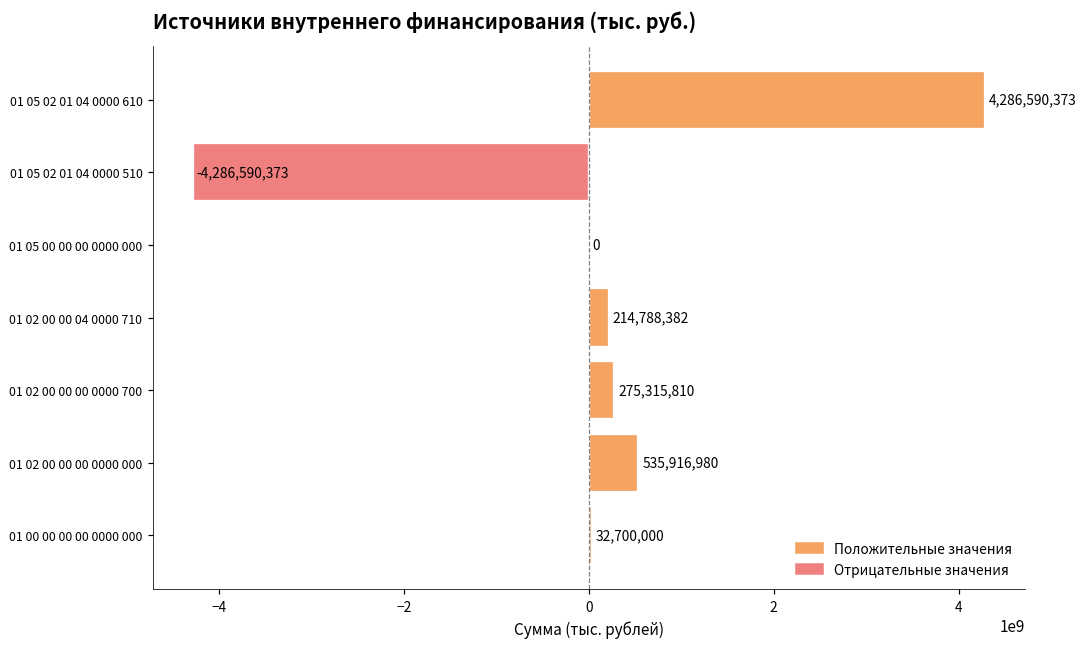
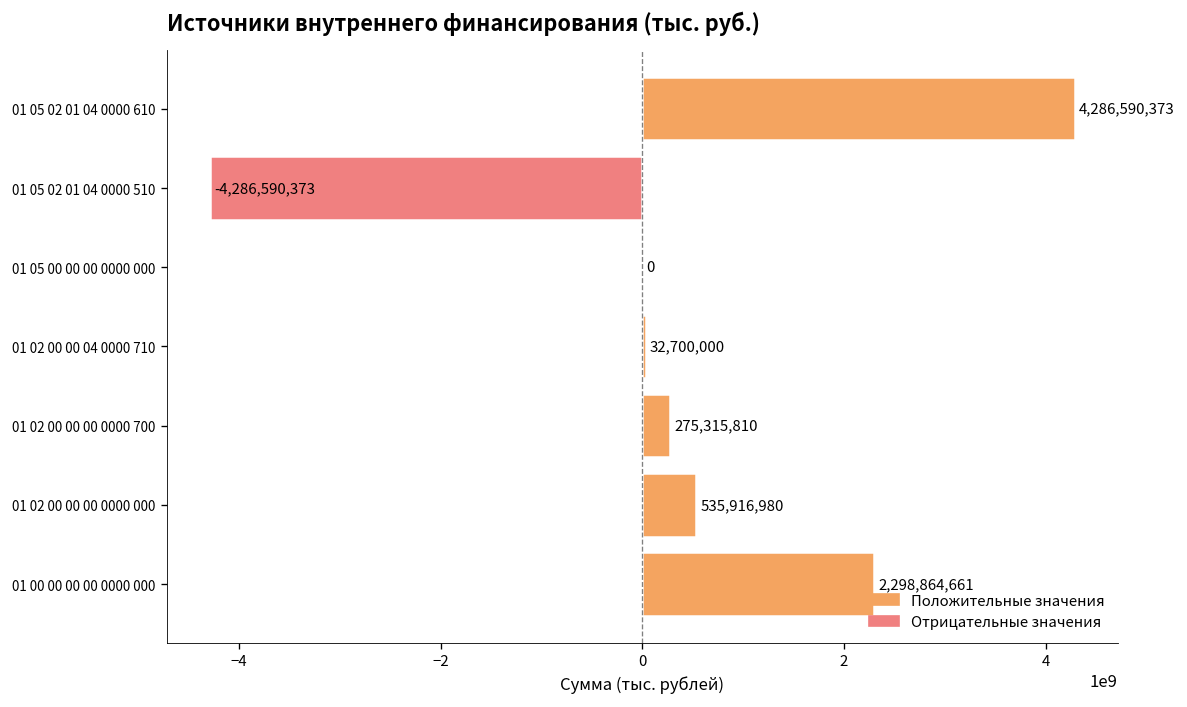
01 02 00 00 04 0000 710: 214,788,382 -> 32,700,000
01 00 00 00 00 0000 000: 32,700,000 -> 2,298,864,661
